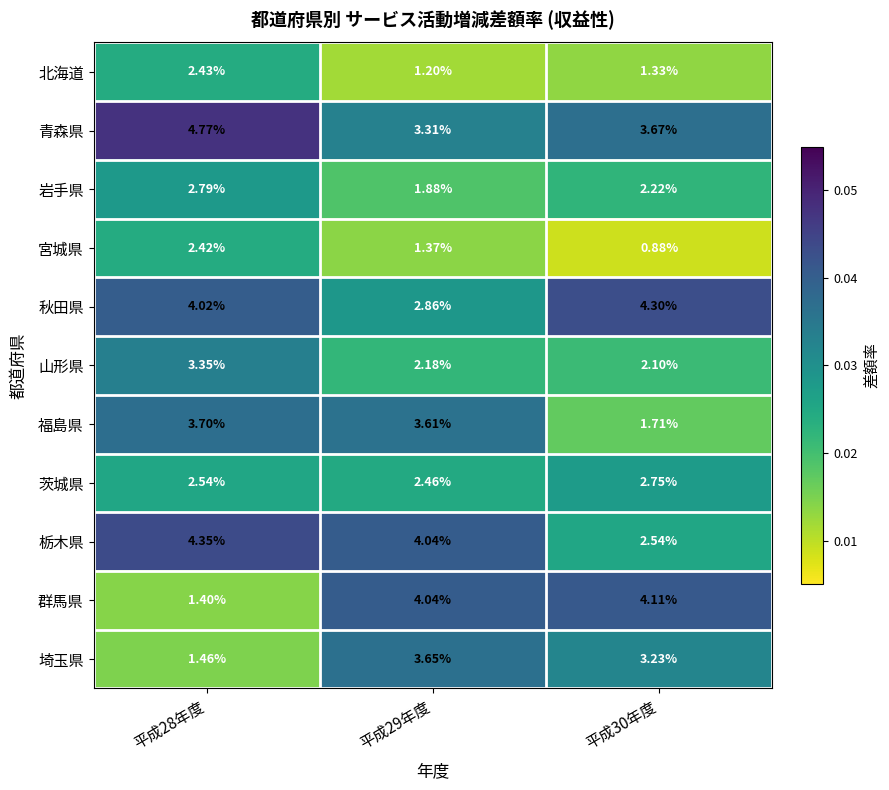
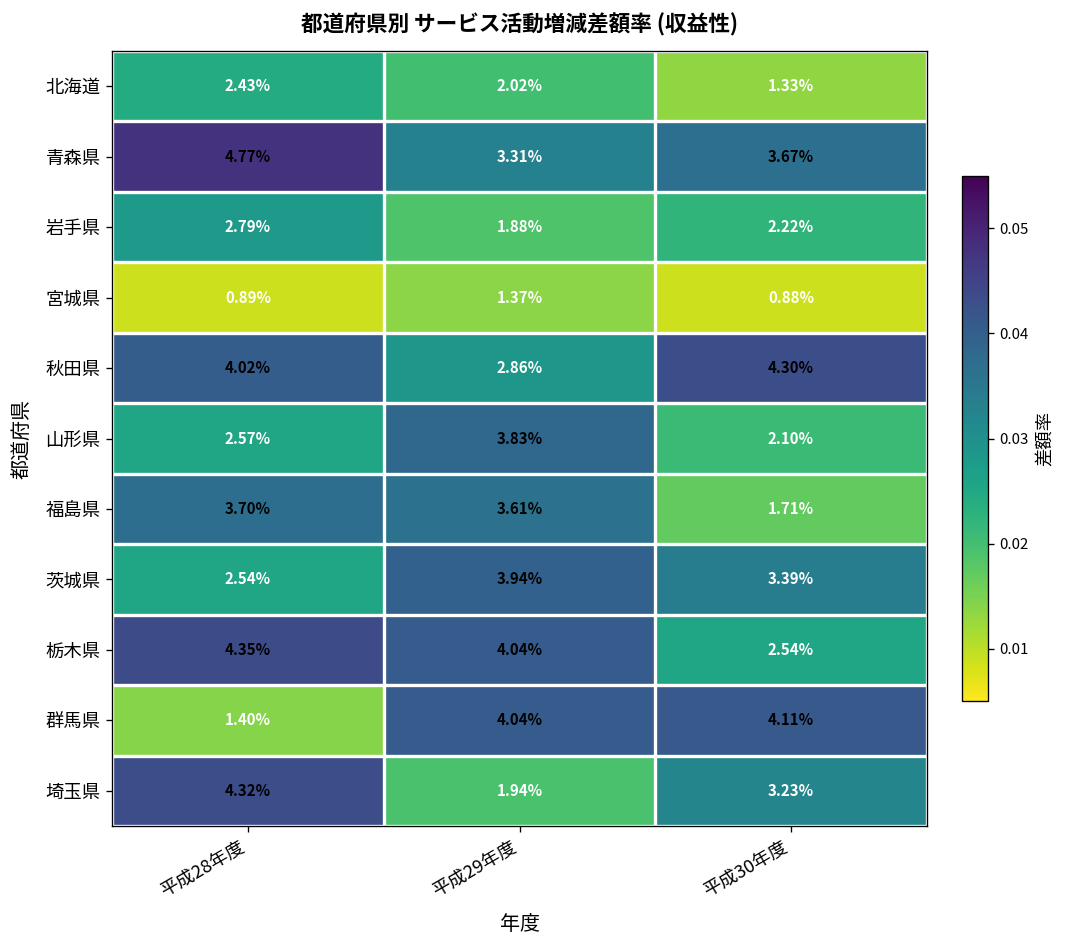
北海道, 平成29年度: 1.20% -> 2.02%
宮城県, 平成28年度: 2.42% -> 0.89%
山形県, 平成28年度: 3.35% -> 2.57%
山形県, 平成29年度: 2.18% -> 3.83%
茨城県, 平成29年度: 2.46% -> 3.94%
茨城県, 平成30年度: 2.75% -> 3.39%
埼玉県, 平成28年度: 1.46% -> 4.32%
埼玉県, 平成29年度: 3.65% -> 1.94%
